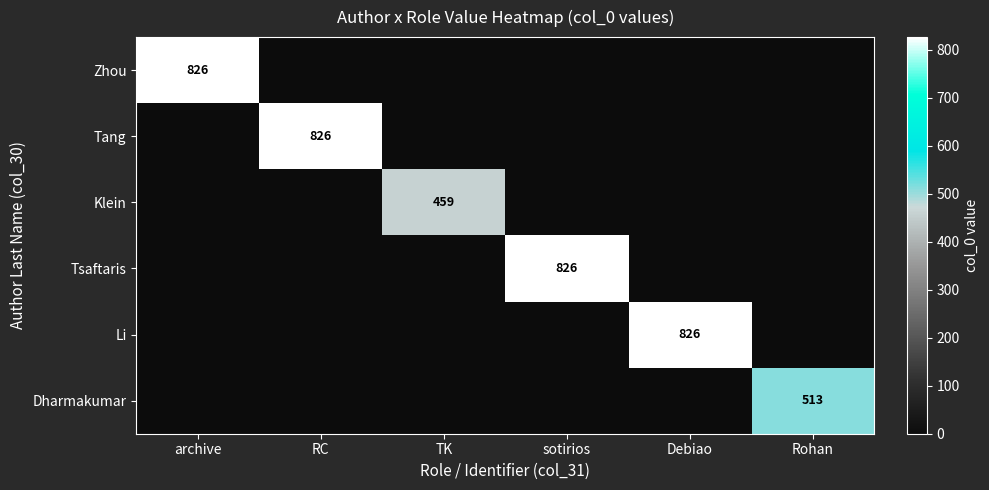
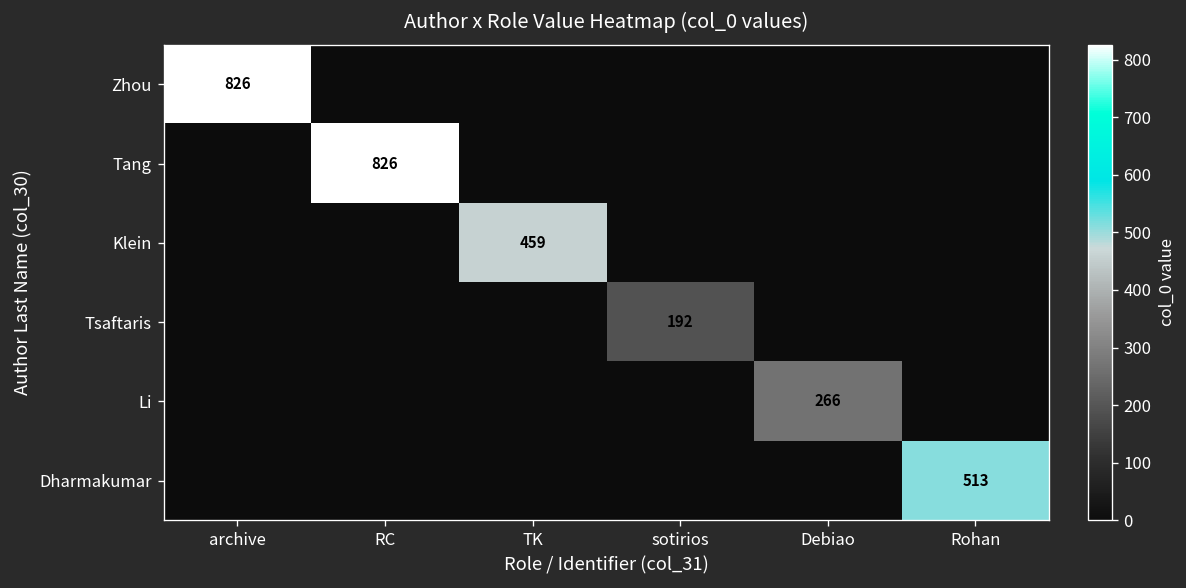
Tsaftaris, sotirios: 826 -> 192
Li, Debiao: 826 -> 266
